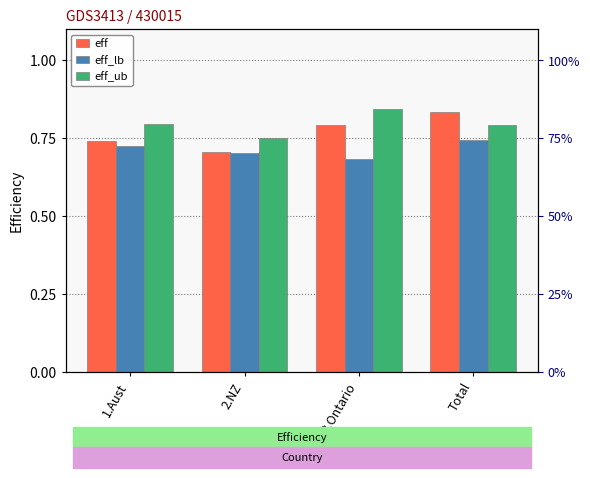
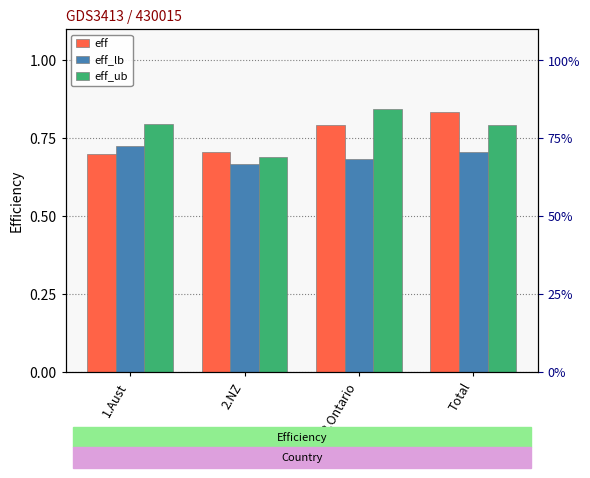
eff, 1.Aust: 0.74 -> 0.70
eff_lb, 2.NZ: 0.70 -> 0.67
eff_ub, 2.NZ: 0.75 -> 0.69
eff_lb, Total: 0.74 -> 0.71
